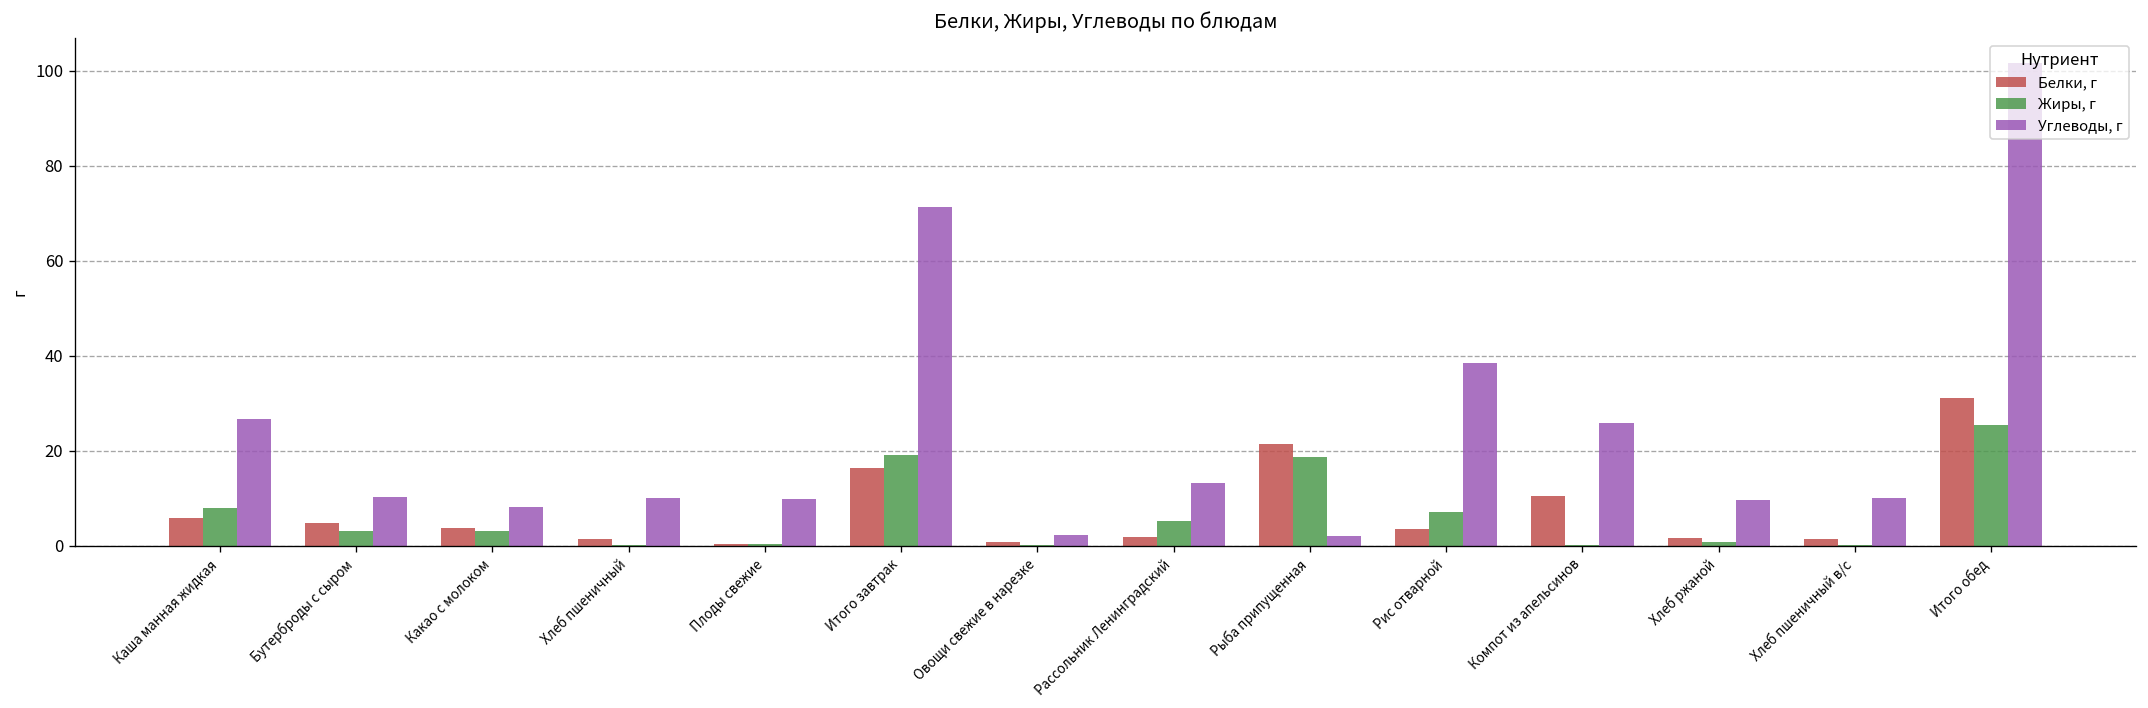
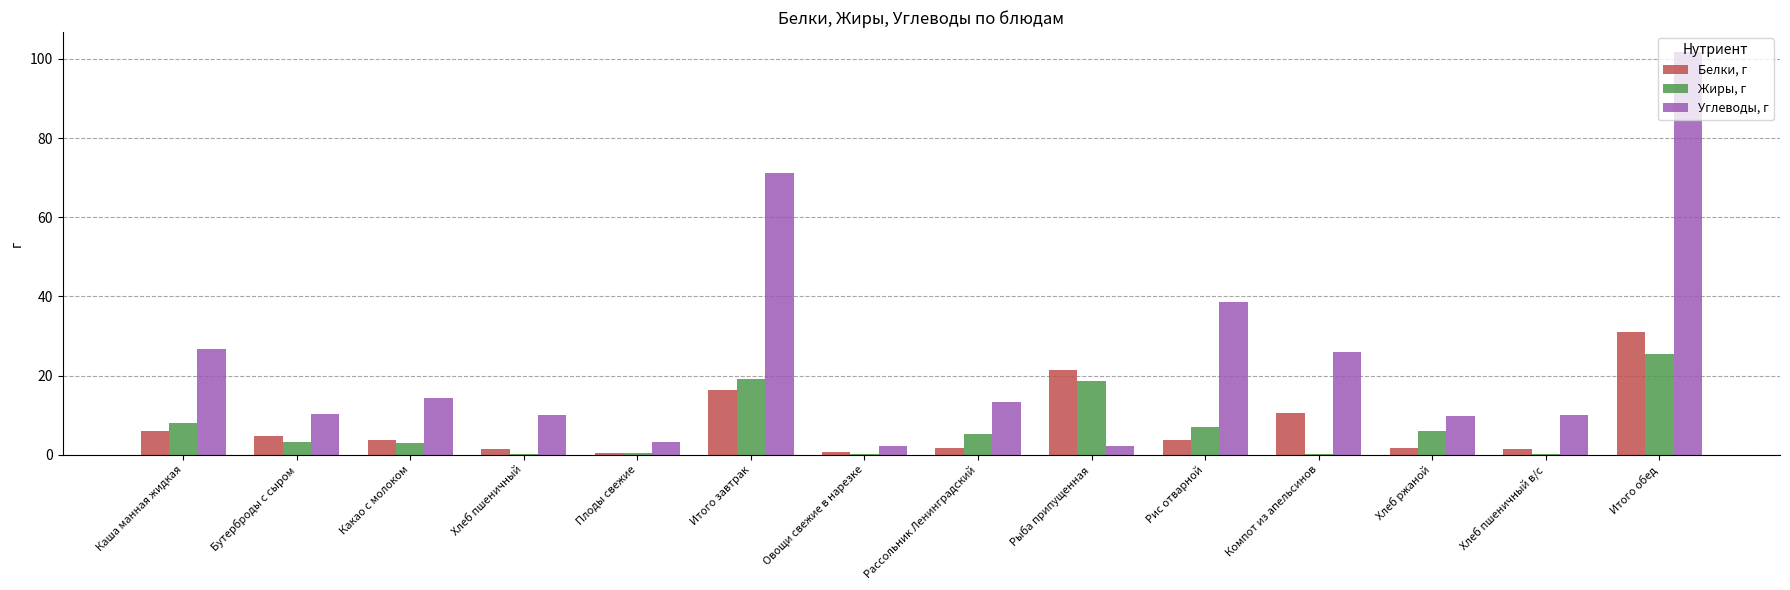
Углеводы, г, Какао с молоком: 8 -> 14
Углеводы, г, Плоды свежие: 10 -> 3
Жиры, г, Хлеб ржаной: 1 -> 6
